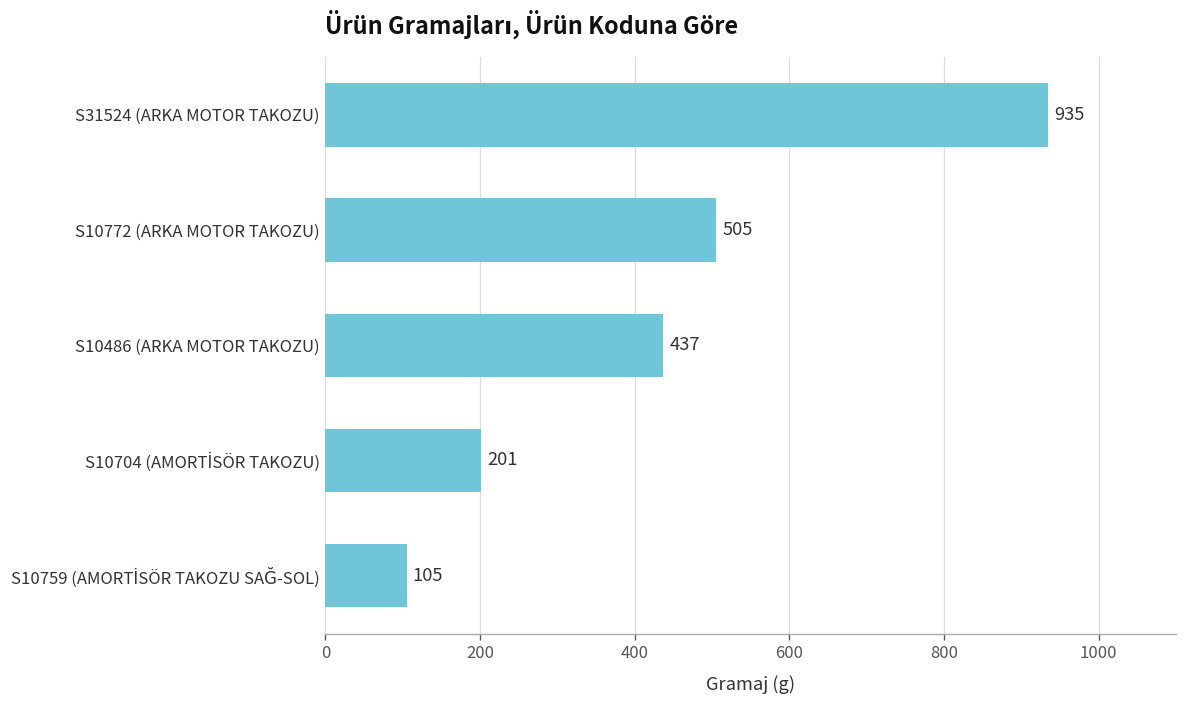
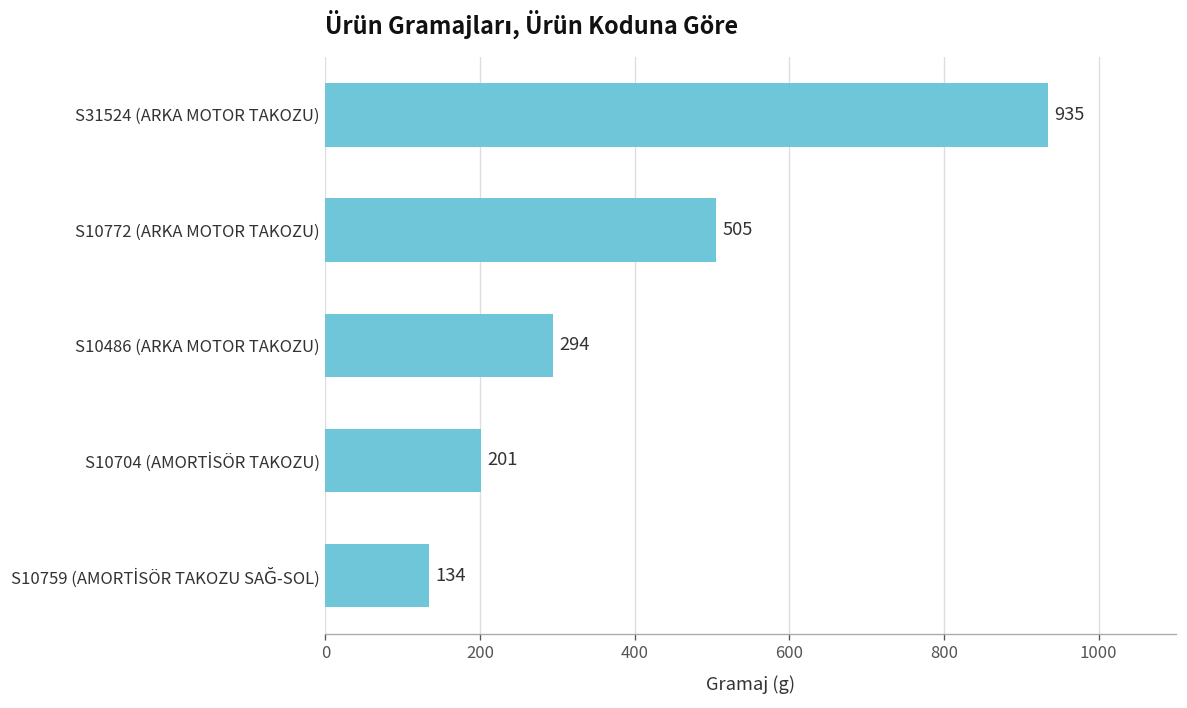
S10486 (ARKA MOTOR TAKOZU): 437 -> 294
S10759 (AMORTİSÖR TAKOZU SAĞ-SOL): 105 -> 134
